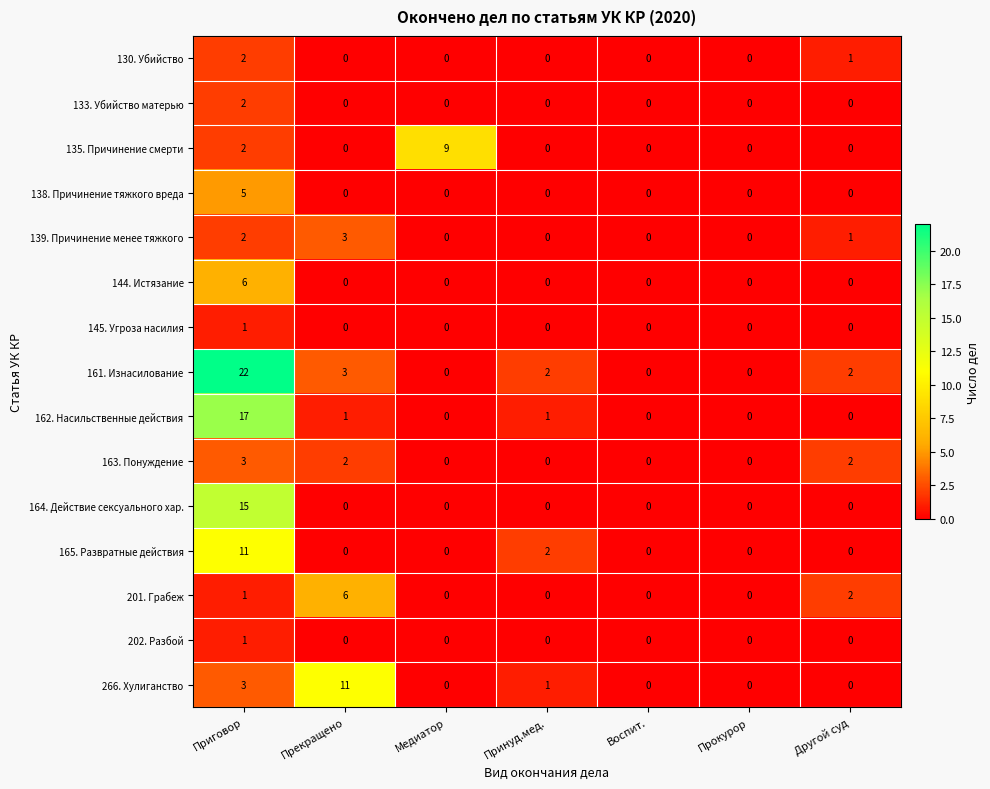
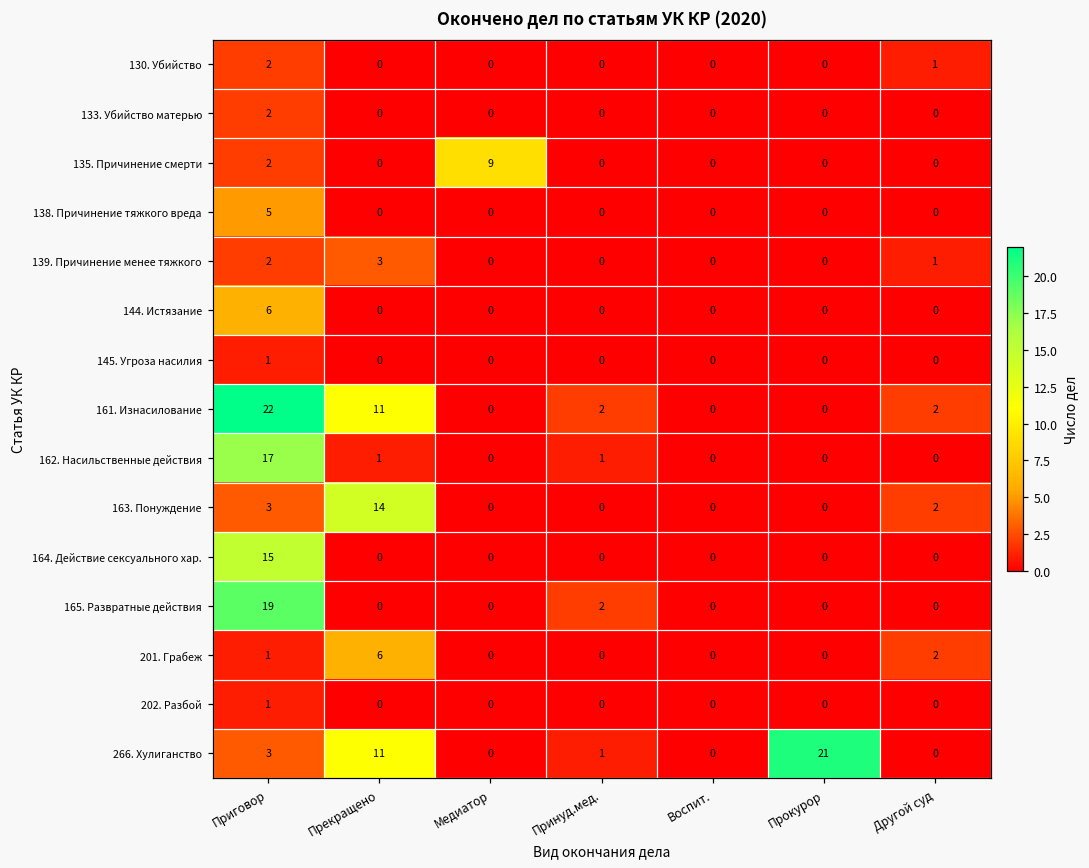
161. Изнасилование, Прекращено: 3 -> 11
163. Понуждение, Прекращено: 2 -> 14
165. Развратные действия, Приговор: 11 -> 19
266. Хулиганство, Прокурор: 0 -> 21
